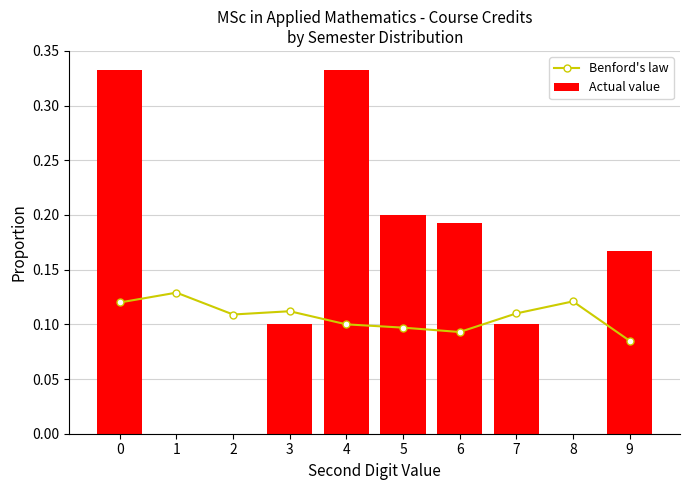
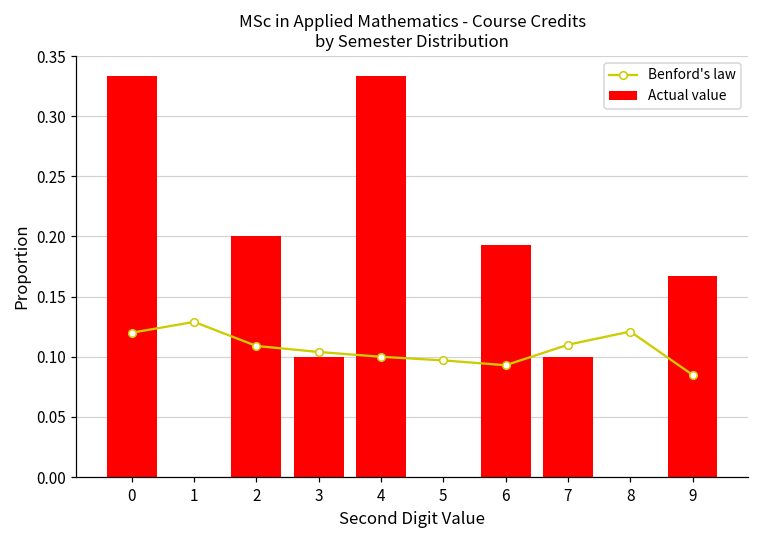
Actual value, 2: 0.0 -> 0.2
Benford's law, 3: 0.112 -> 0.104
Actual value, 5: 0.2 -> 0.0
